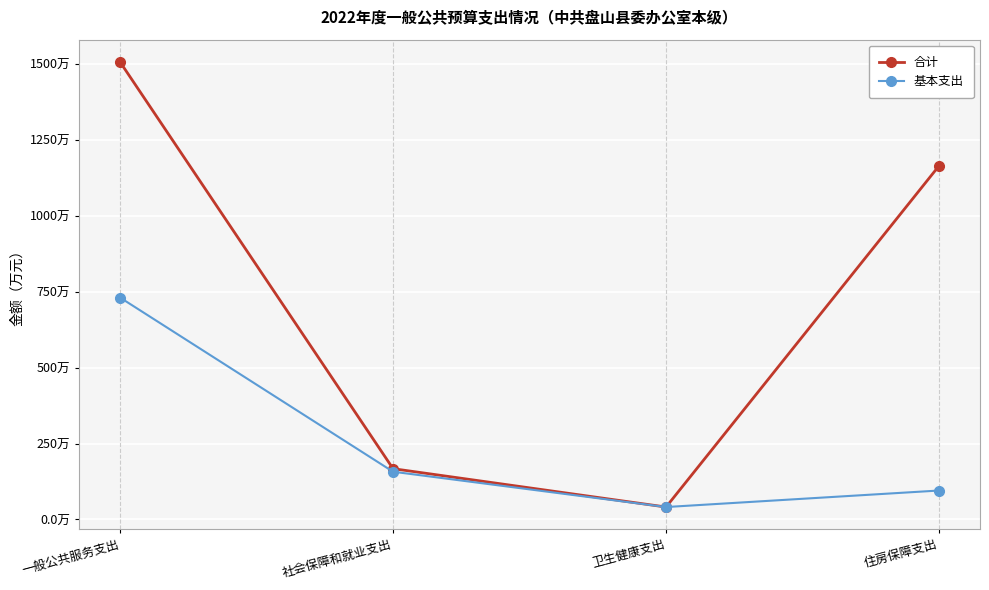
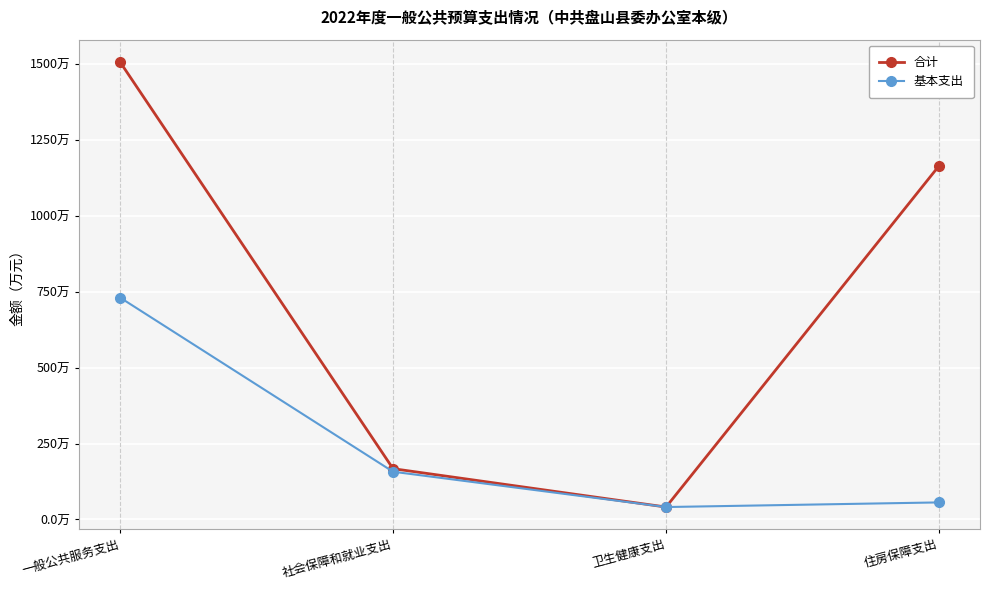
基本支出, 住房保障支出: 100万 -> 60万
